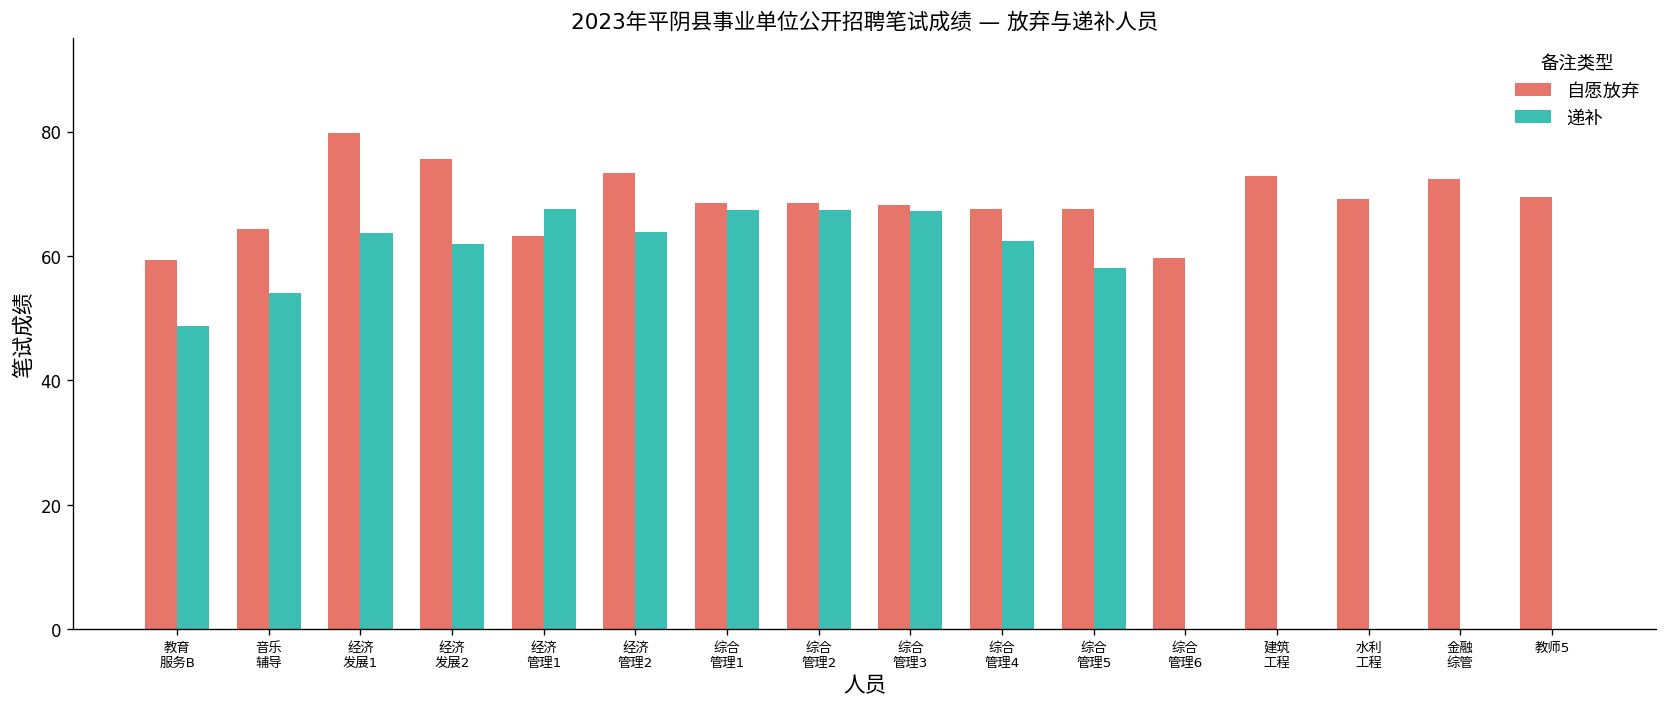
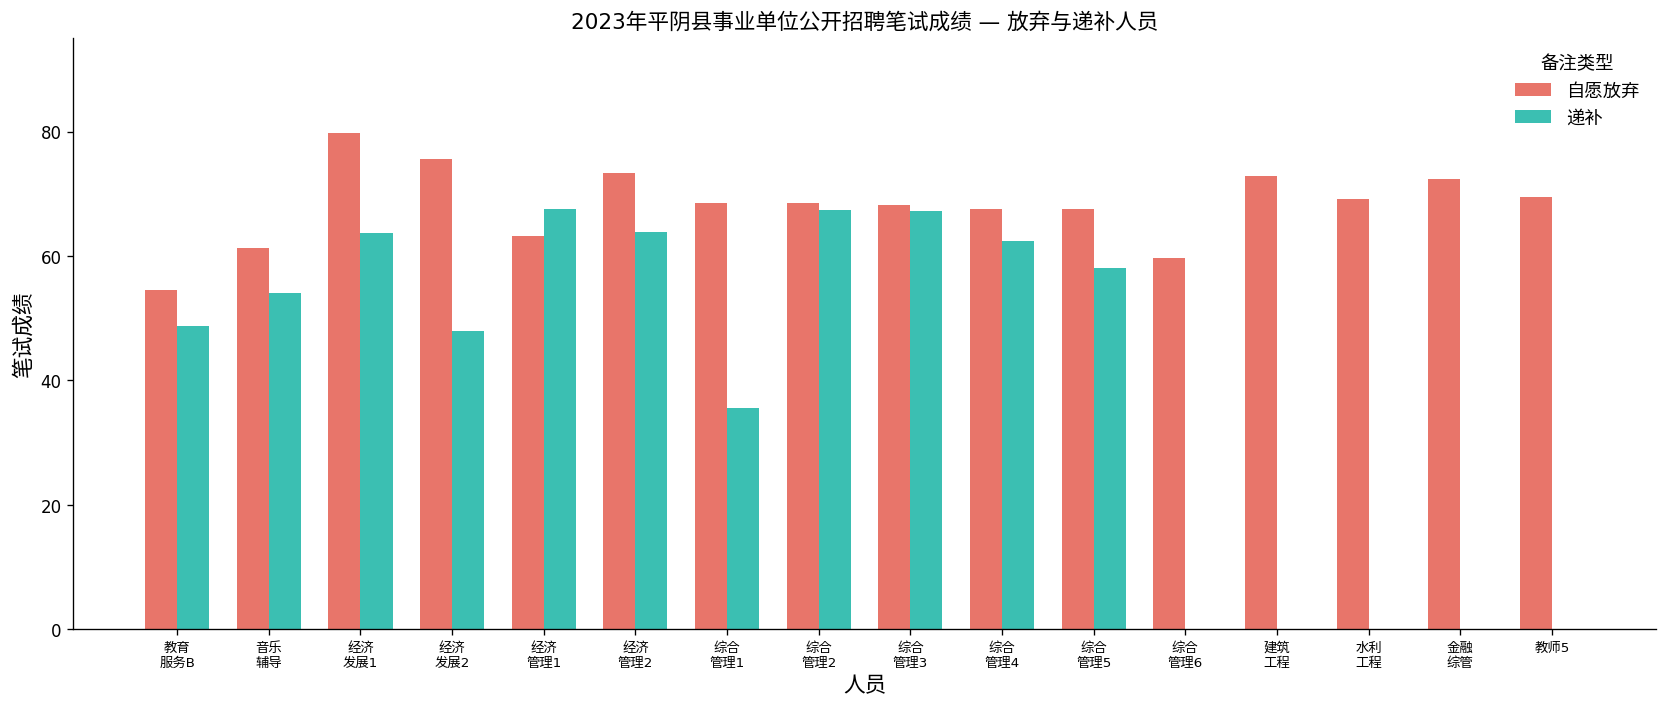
自愿放弃, 教育 服务B: 59 -> 55
自愿放弃, 音乐 辅导: 64 -> 61
递补, 经济 发展2: 62 -> 48
递补, 综合 管理1: 67 -> 36
